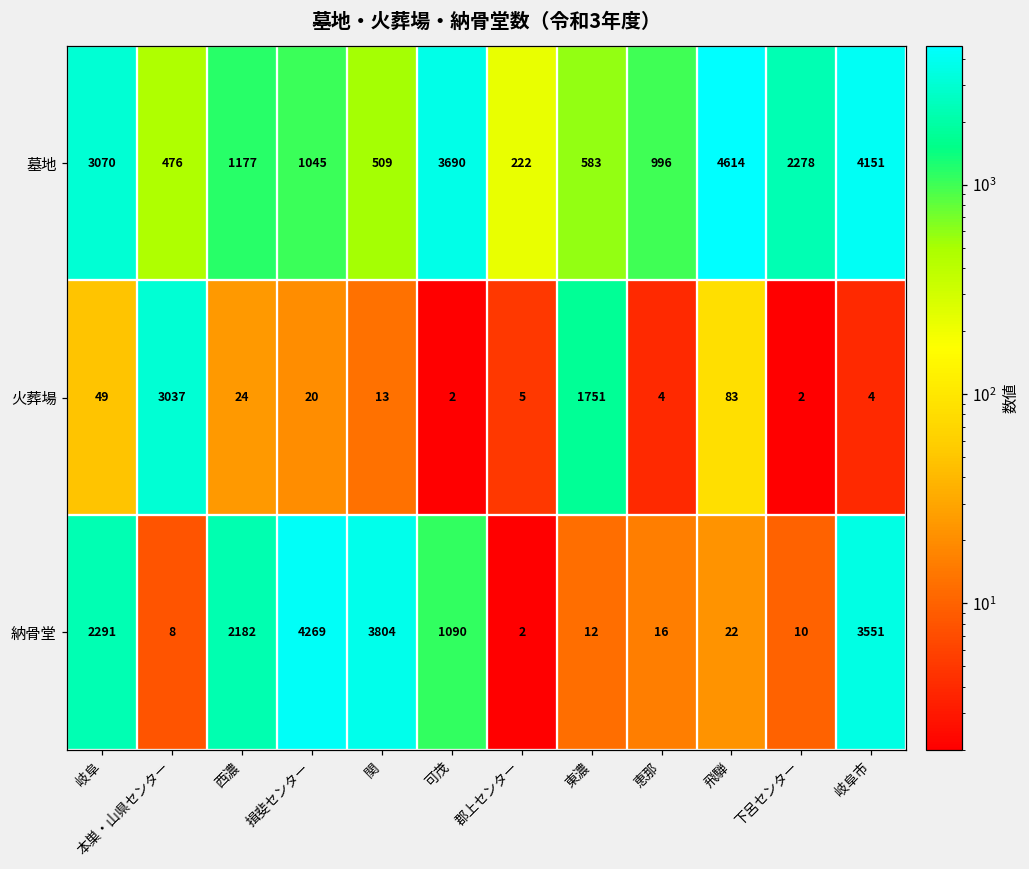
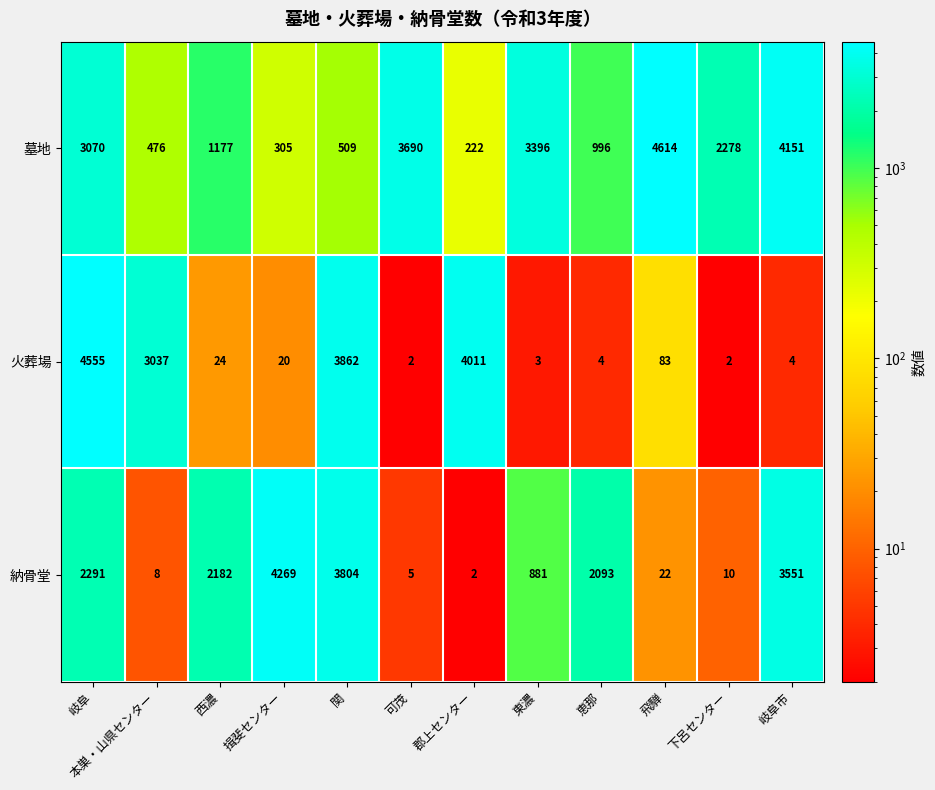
墓地, 揖斐センター: 1045 -> 305
墓地, 東濃: 583 -> 3396
火葬場, 岐阜: 49 -> 4555
火葬場, 関: 13 -> 3862
火葬場, 郡上センター: 5 -> 4011
火葬場, 東濃: 1751 -> 3
納骨堂, 可茂: 1090 -> 5
納骨堂, 東濃: 12 -> 881
納骨堂, 恵那: 16 -> 2093
